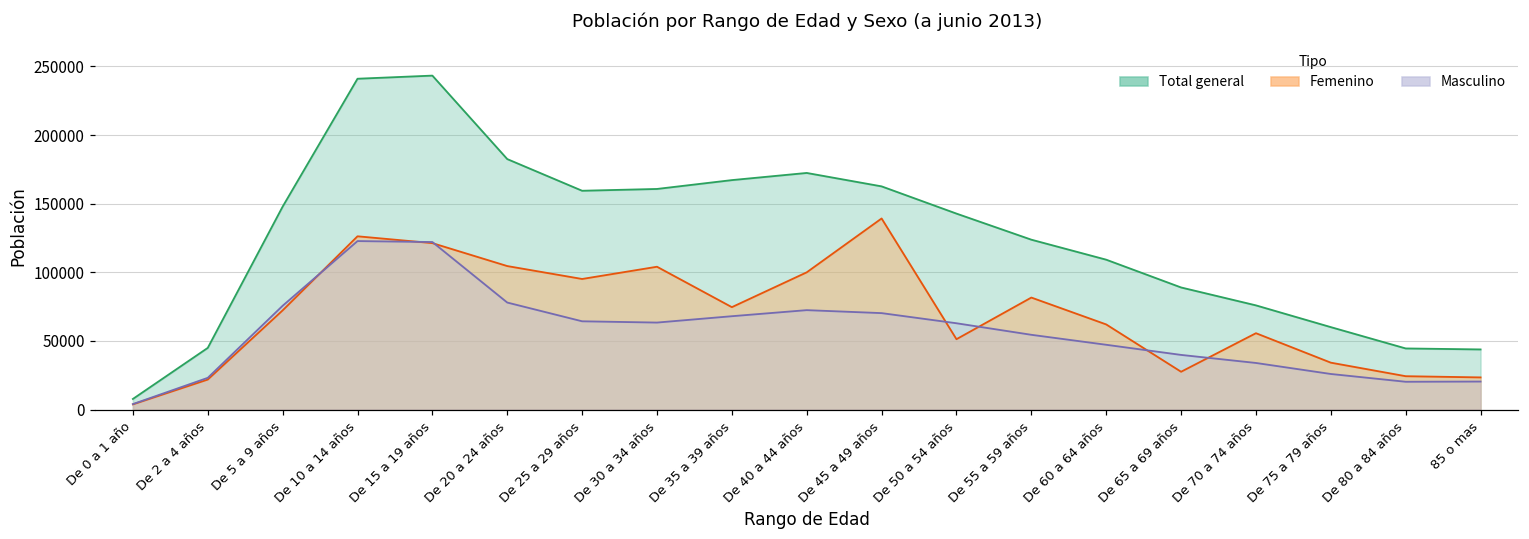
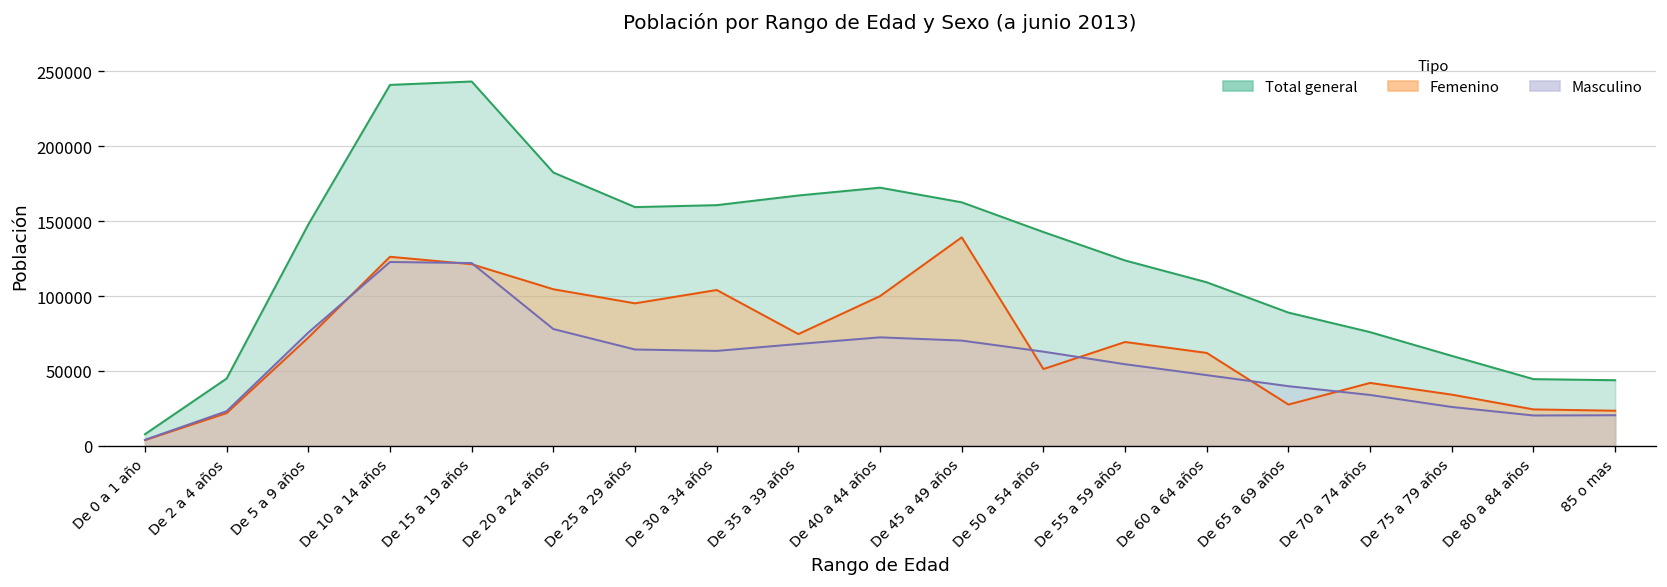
Femenino, De 55 a 59 años: 82000 -> 69000
Femenino, De 70 a 74 años: 56000 -> 42000
